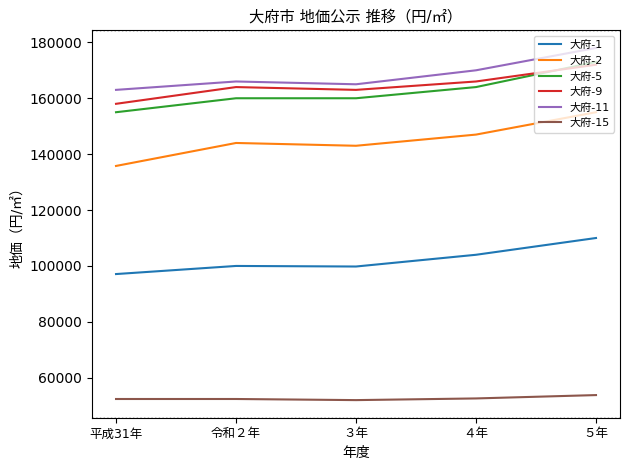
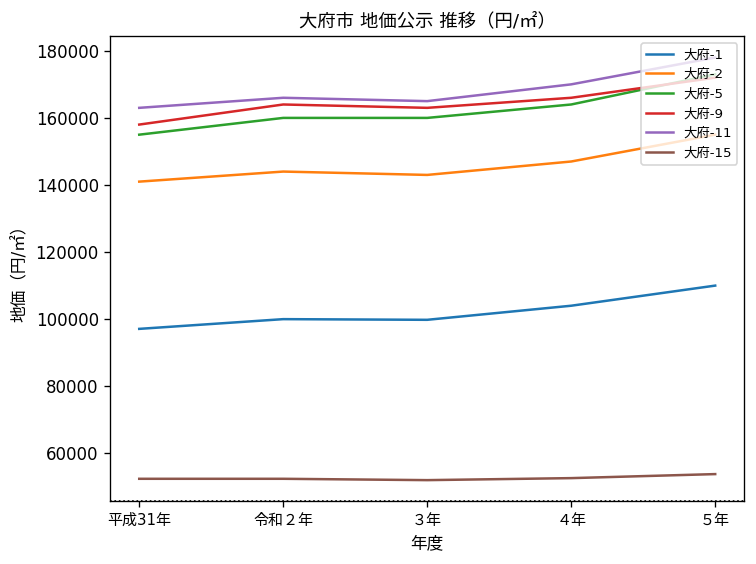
大府-2, 平成31年: 136000 -> 141000
